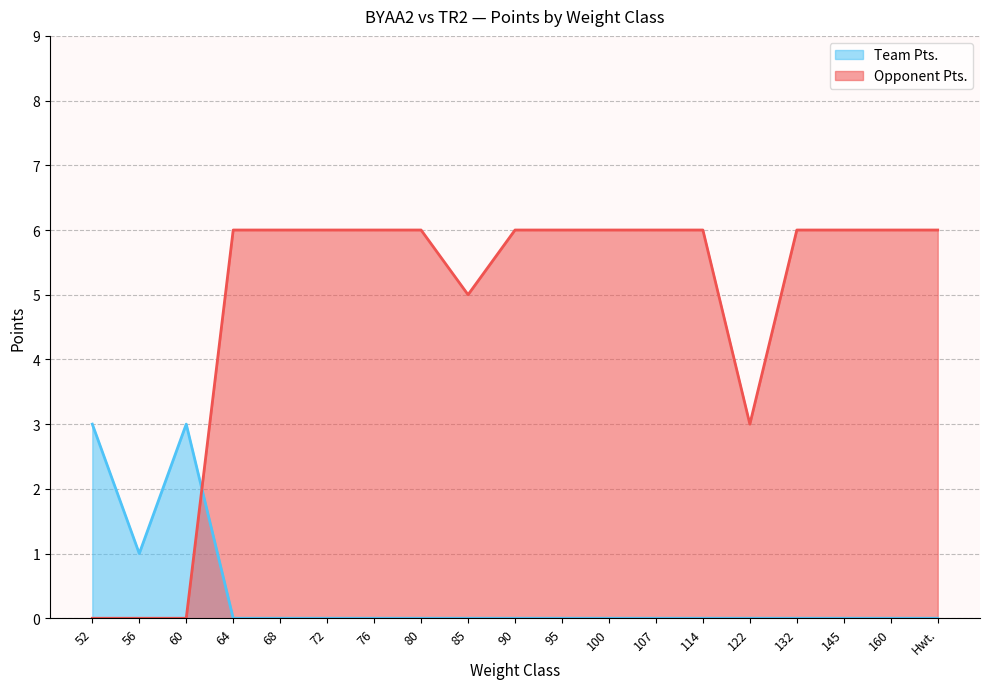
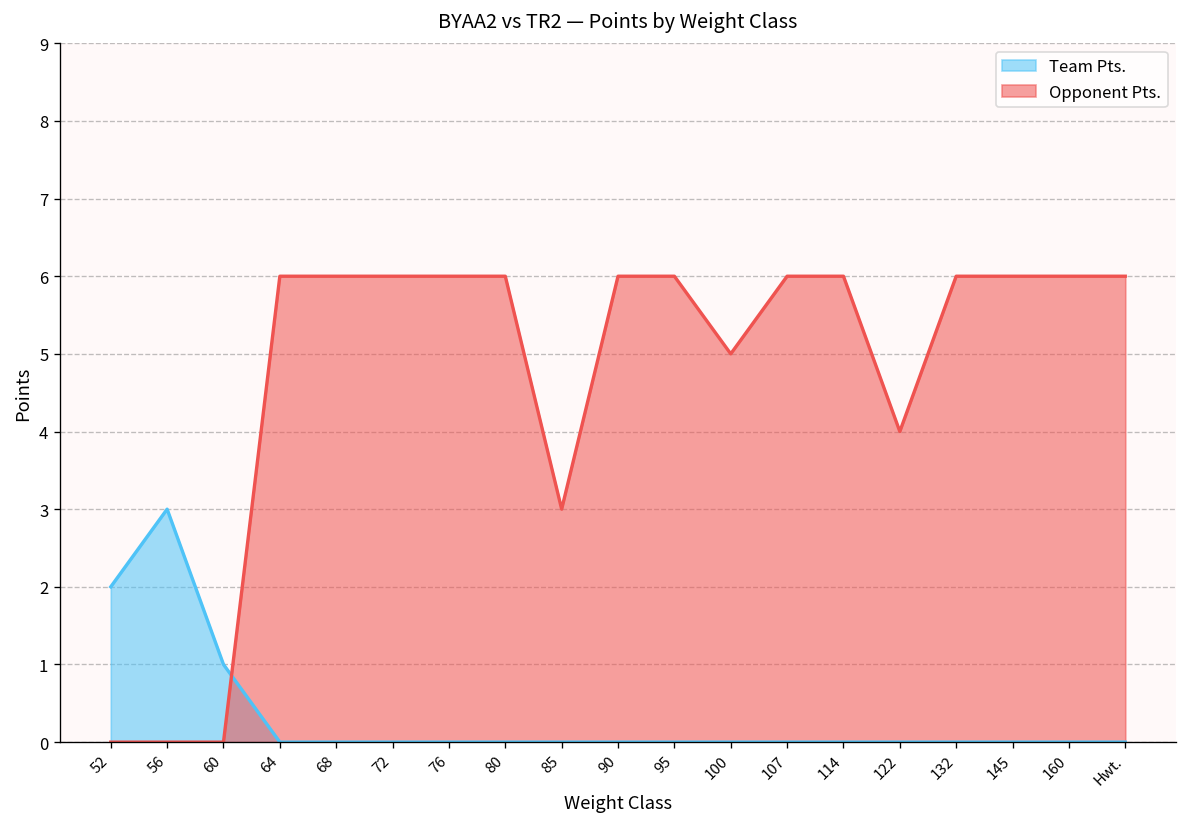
Team Pts., 52: 3 -> 2
Team Pts., 56: 1 -> 3
Team Pts., 60: 3 -> 1
Opponent Pts., 85: 5 -> 3
Opponent Pts., 100: 6 -> 5
Opponent Pts., 122: 3 -> 4
